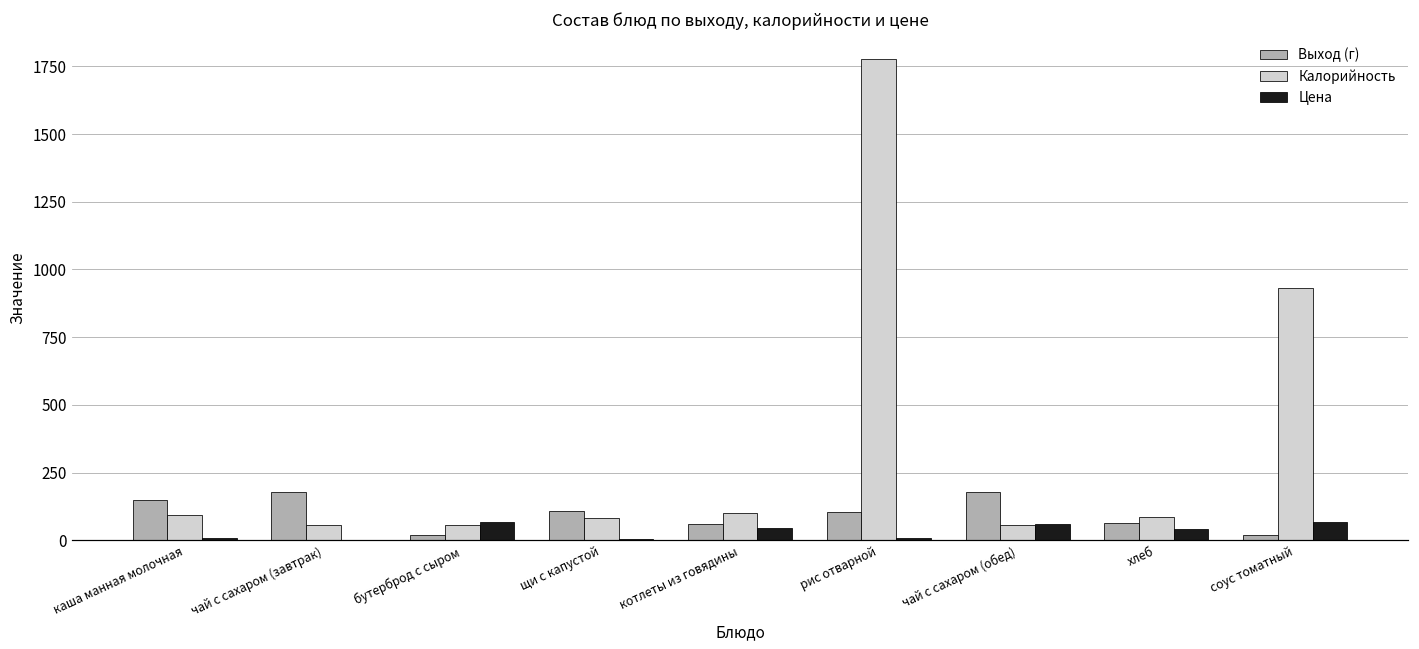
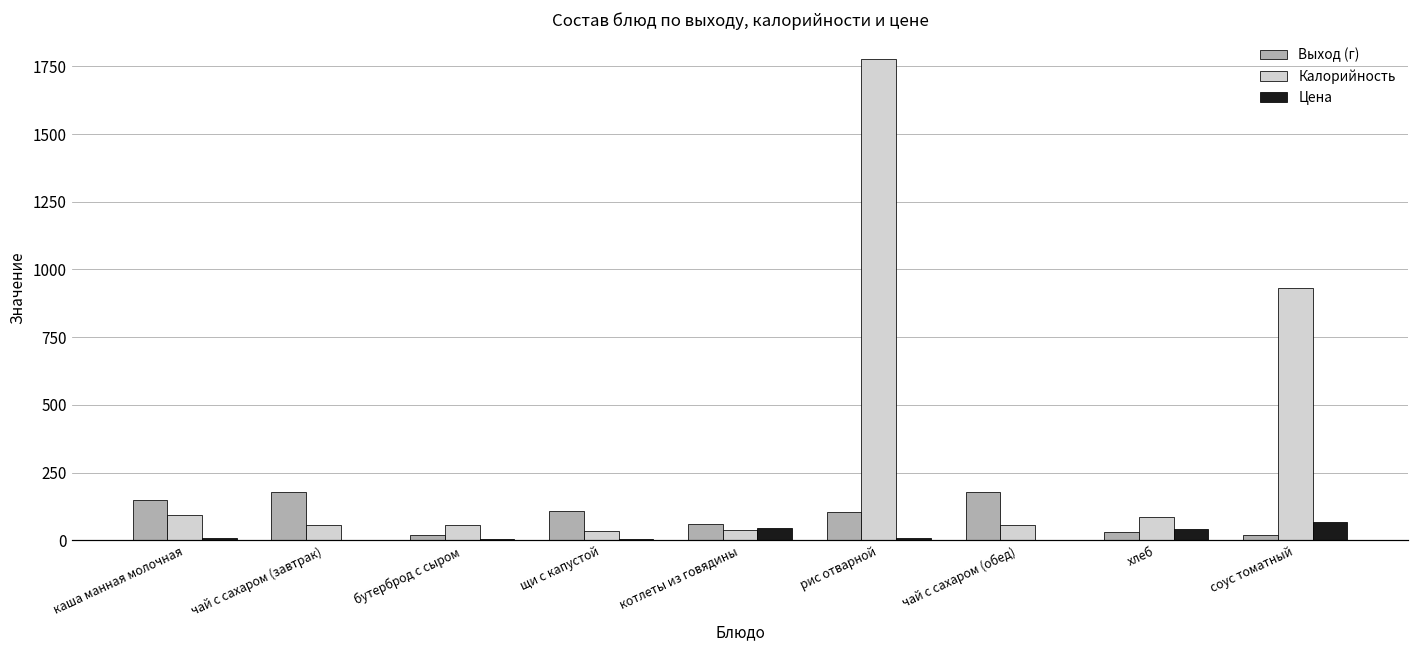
Цена, бутерброд с сыром: 70 -> 0
Калорийность, щи с капустой: 80 -> 30
Калорийность, котлеты из говядины: 100 -> 40
Цена, чай с сахаром (обед): 60 -> 0
Выход (г), хлеб: 60 -> 30
